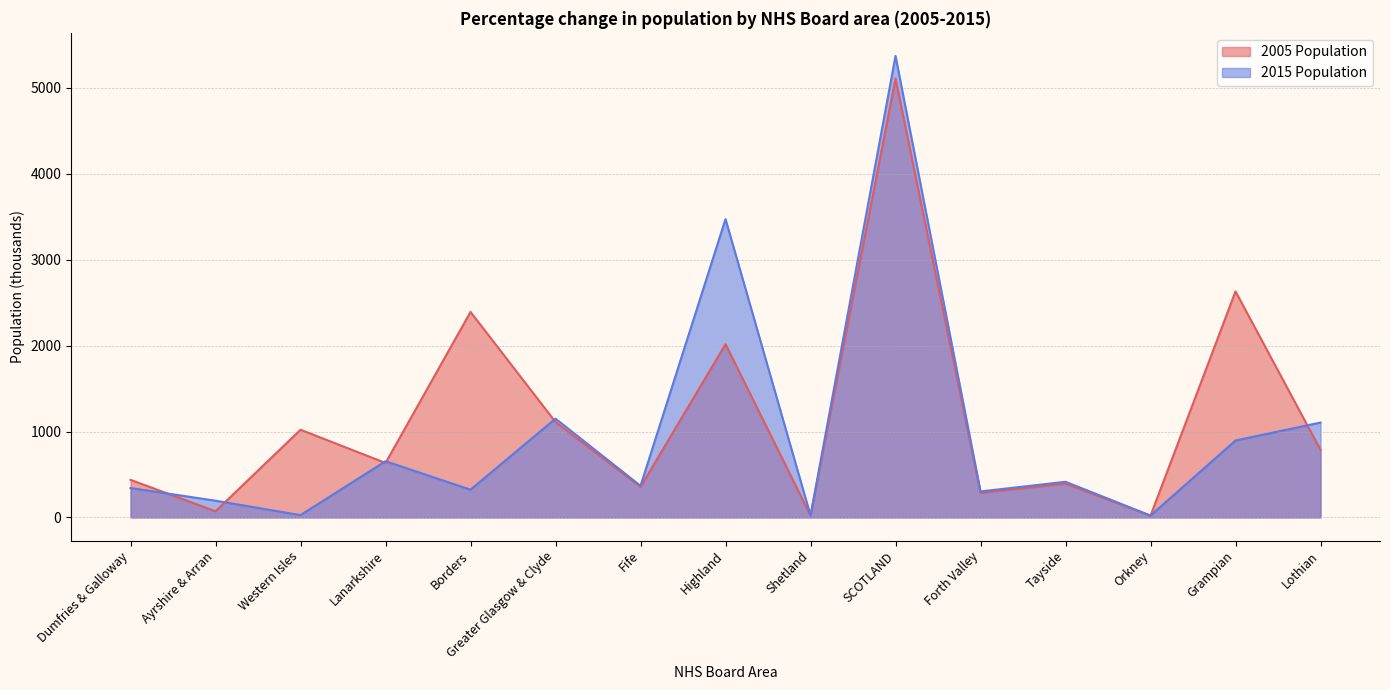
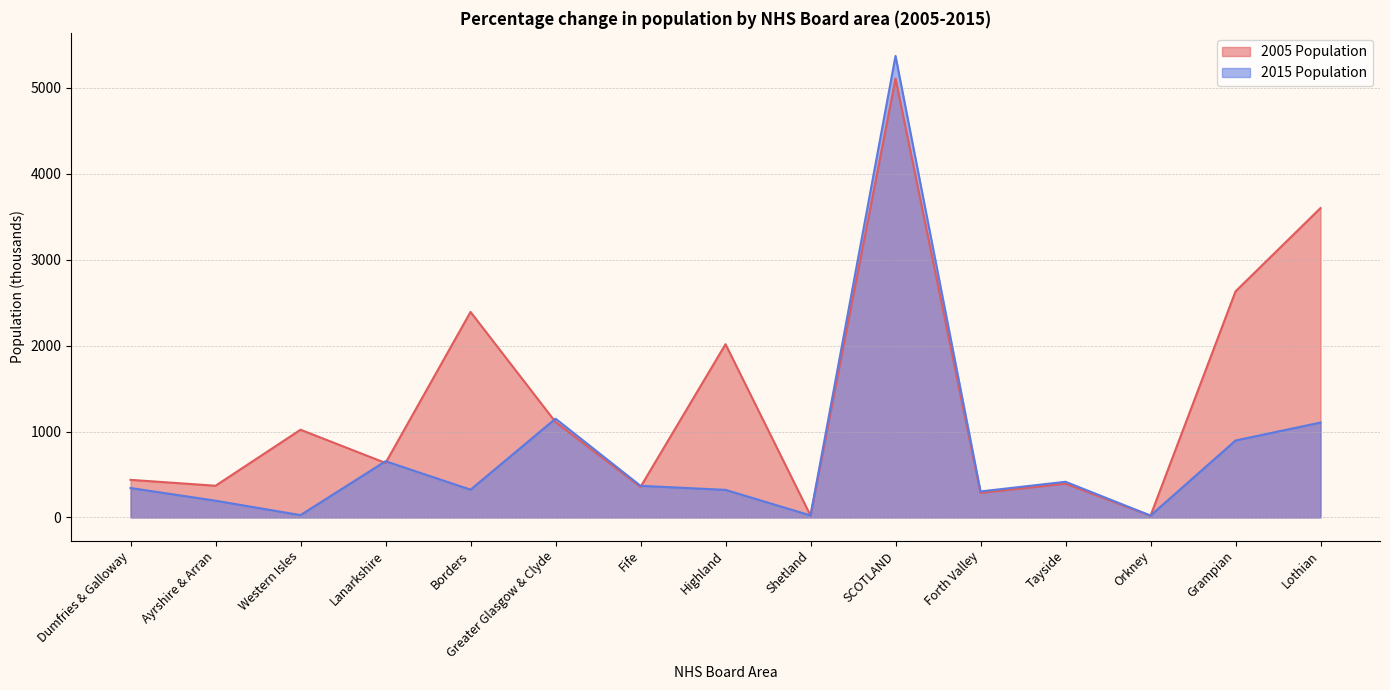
2005 Population, Ayrshire & Arran: 100 -> 400
2015 Population, Highland: 3500 -> 300
2005 Population, Lothian: 800 -> 3600
